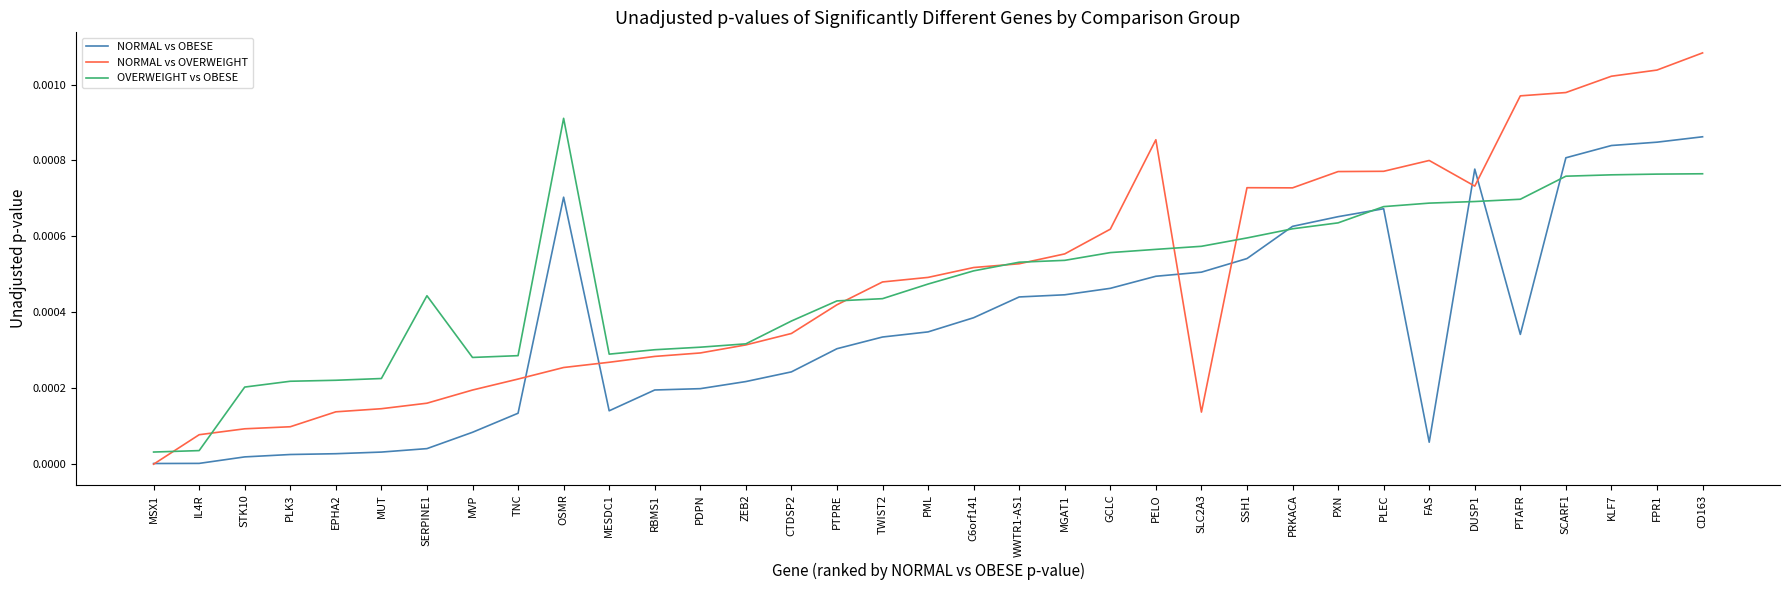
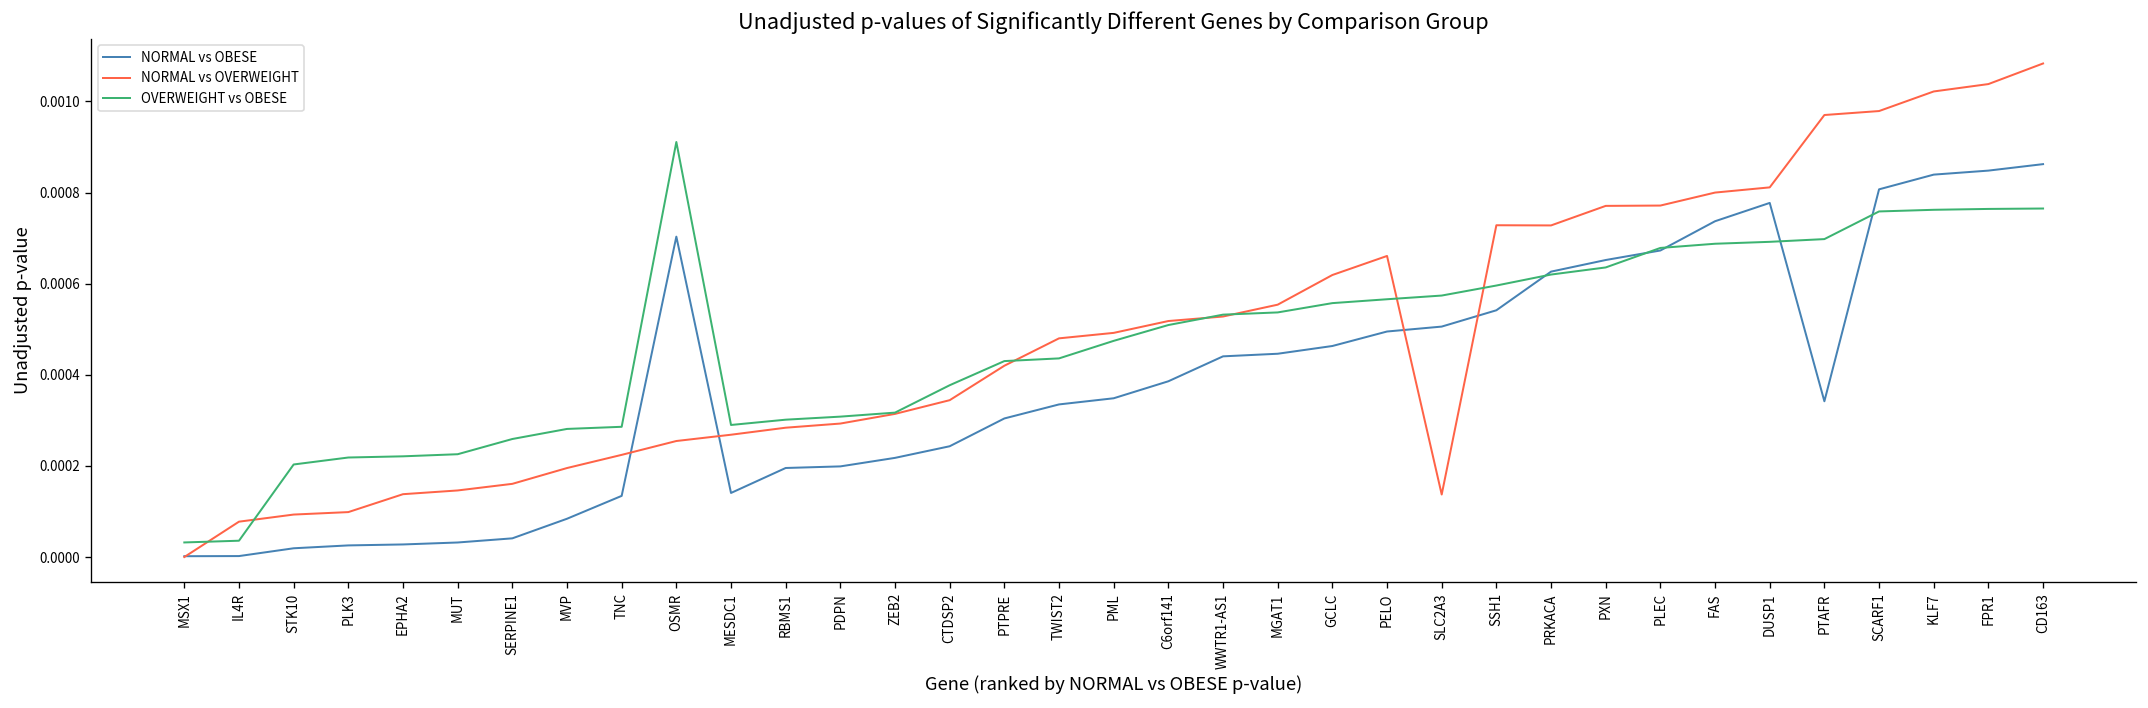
OVERWEIGHT vs OBESE, SERPINE1: 0.00044 -> 0.00026
NORMAL vs OVERWEIGHT, PELO: 0.00085 -> 0.00066
NORMAL vs OBESE, FAS: 0.00006 -> 0.00074
NORMAL vs OVERWEIGHT, DUSP1: 0.00073 -> 0.00081
